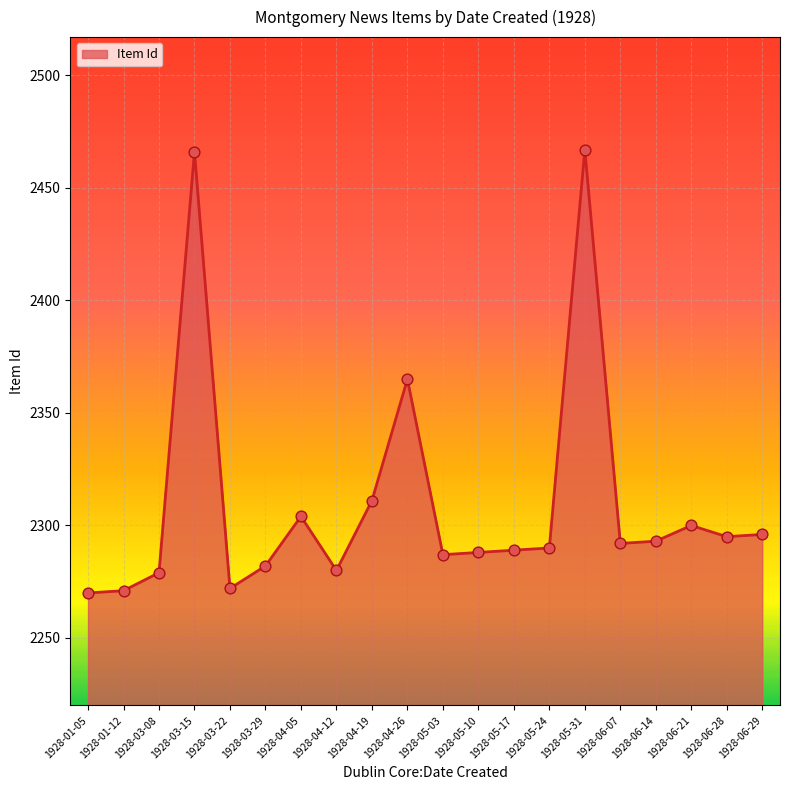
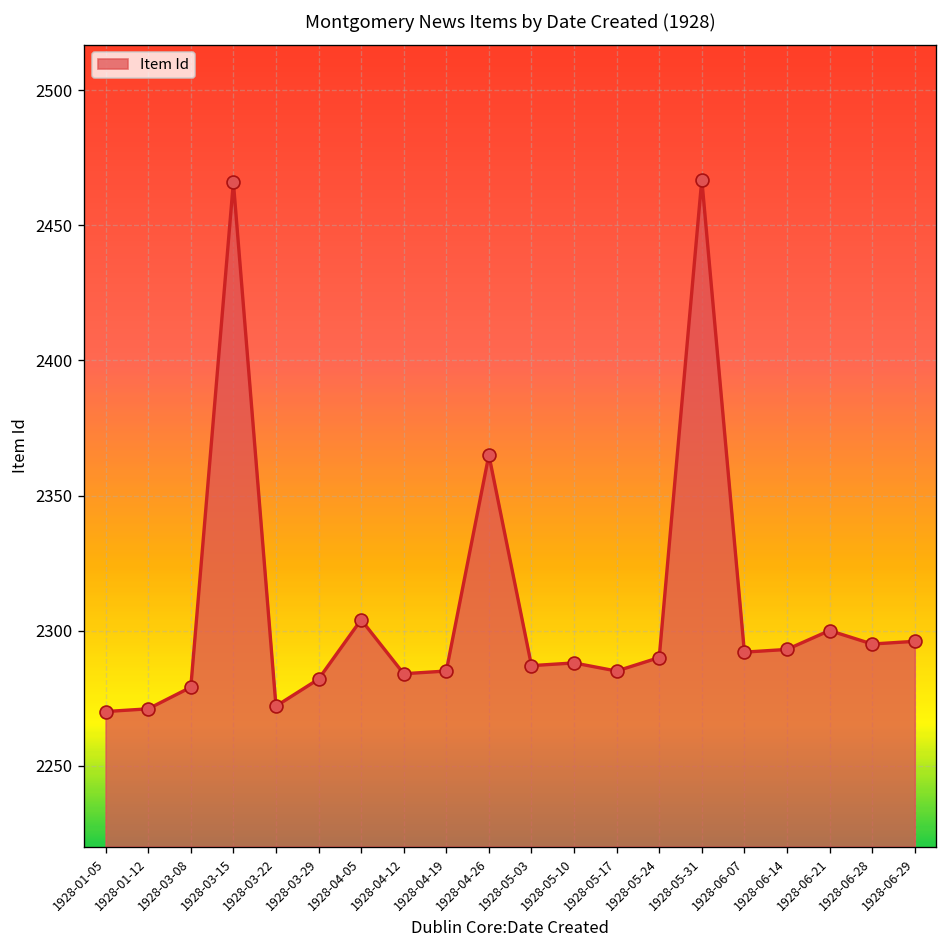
1928-04-12: 2280 -> 2284
1928-04-19: 2311 -> 2285
1928-05-17: 2289 -> 2285
